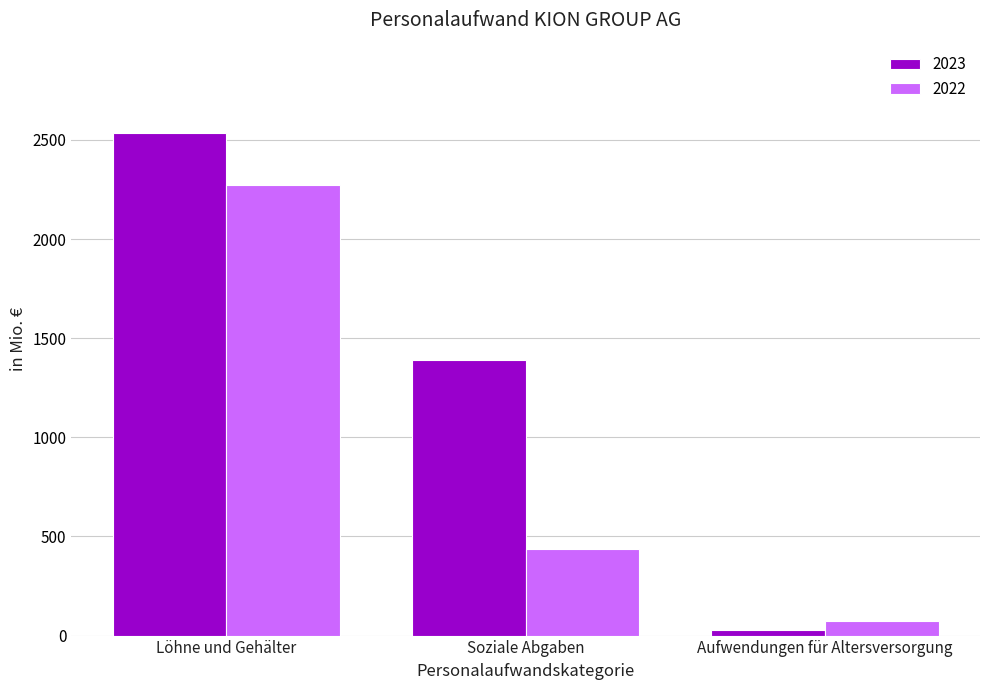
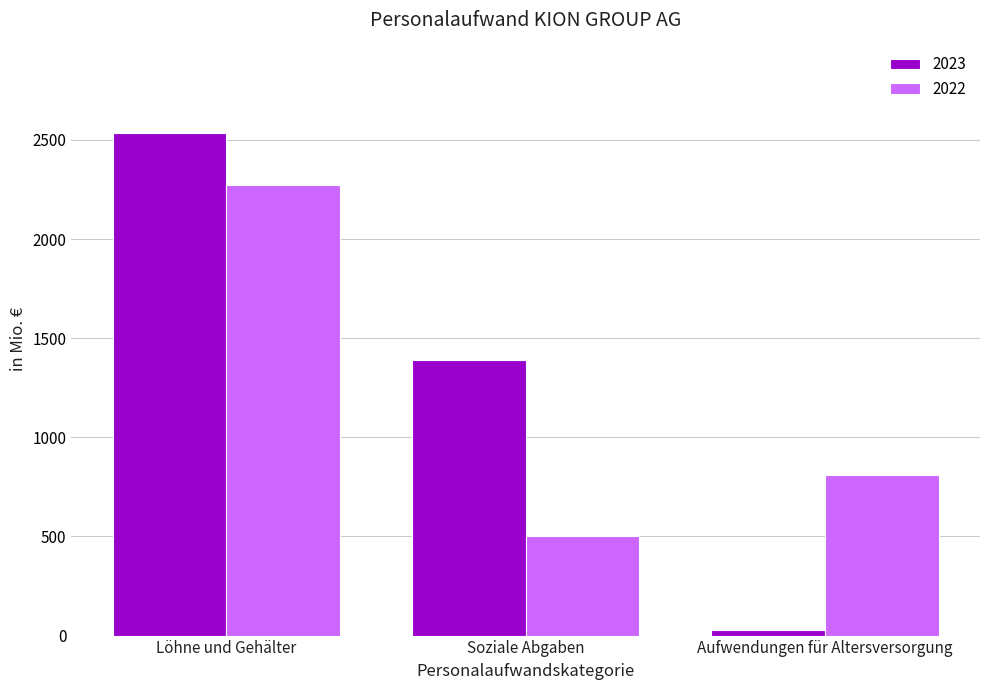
2022, Soziale Abgaben: 440 -> 500
2022, Aufwendungen für Altersversorgung: 70 -> 810
